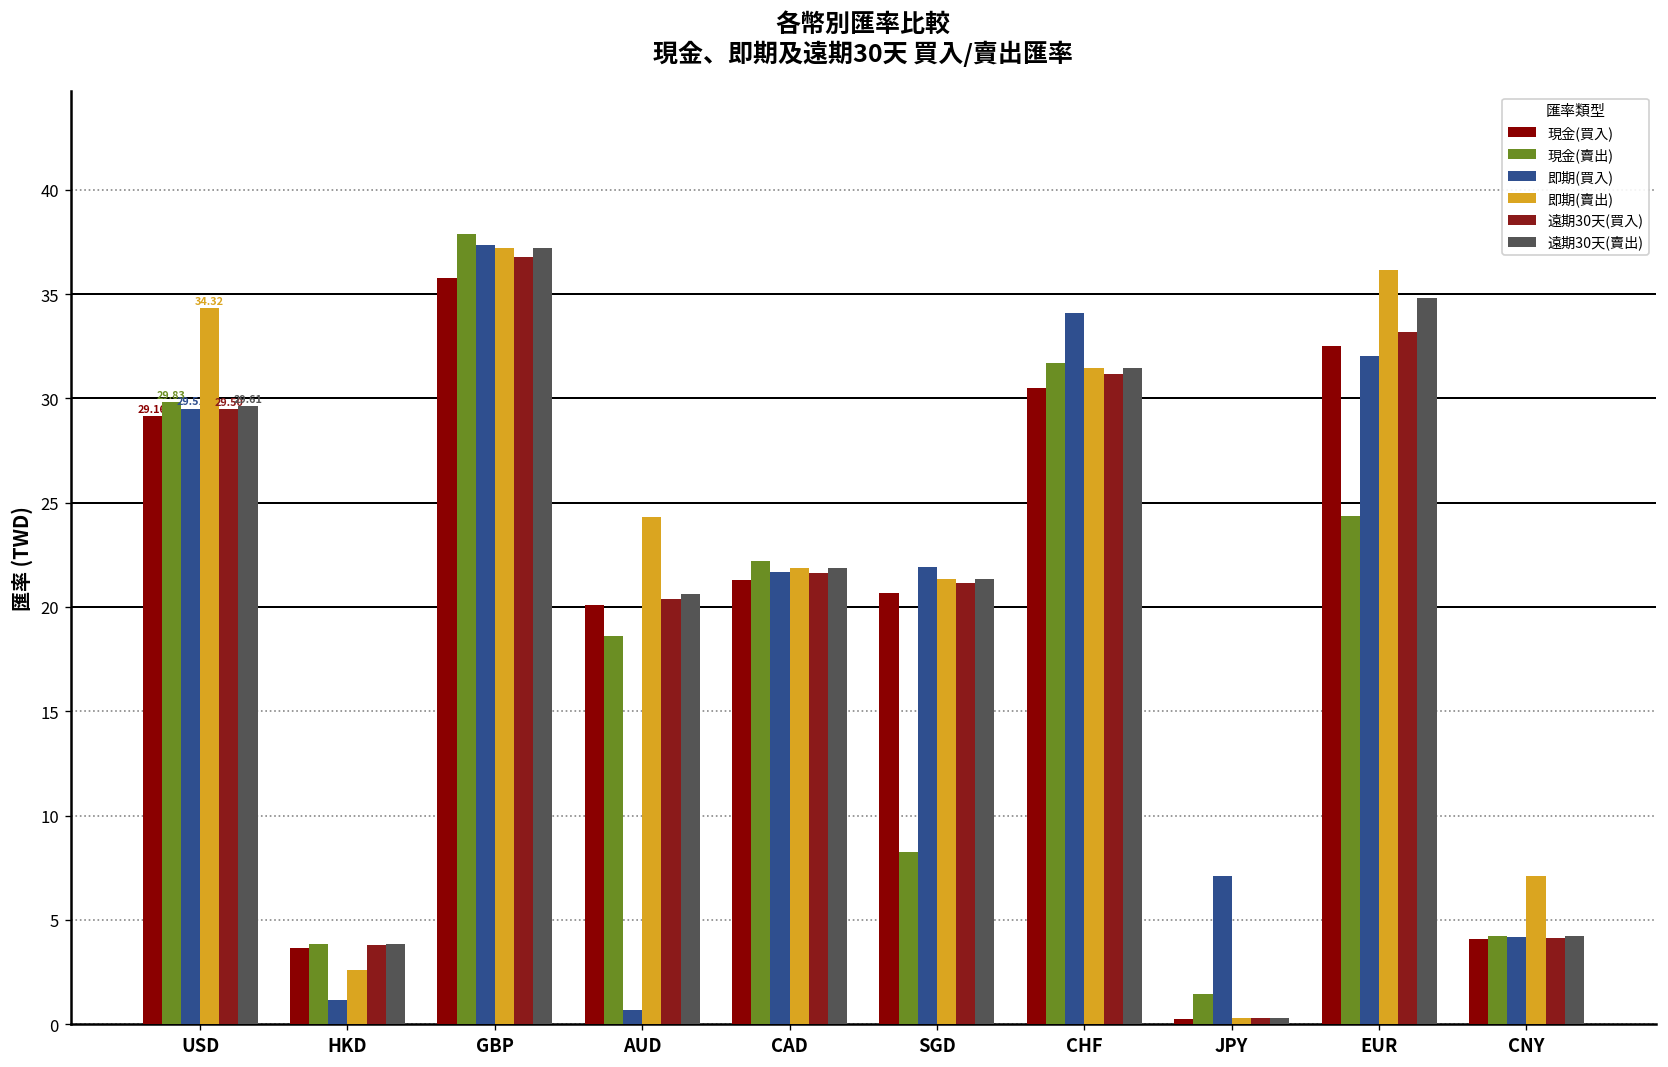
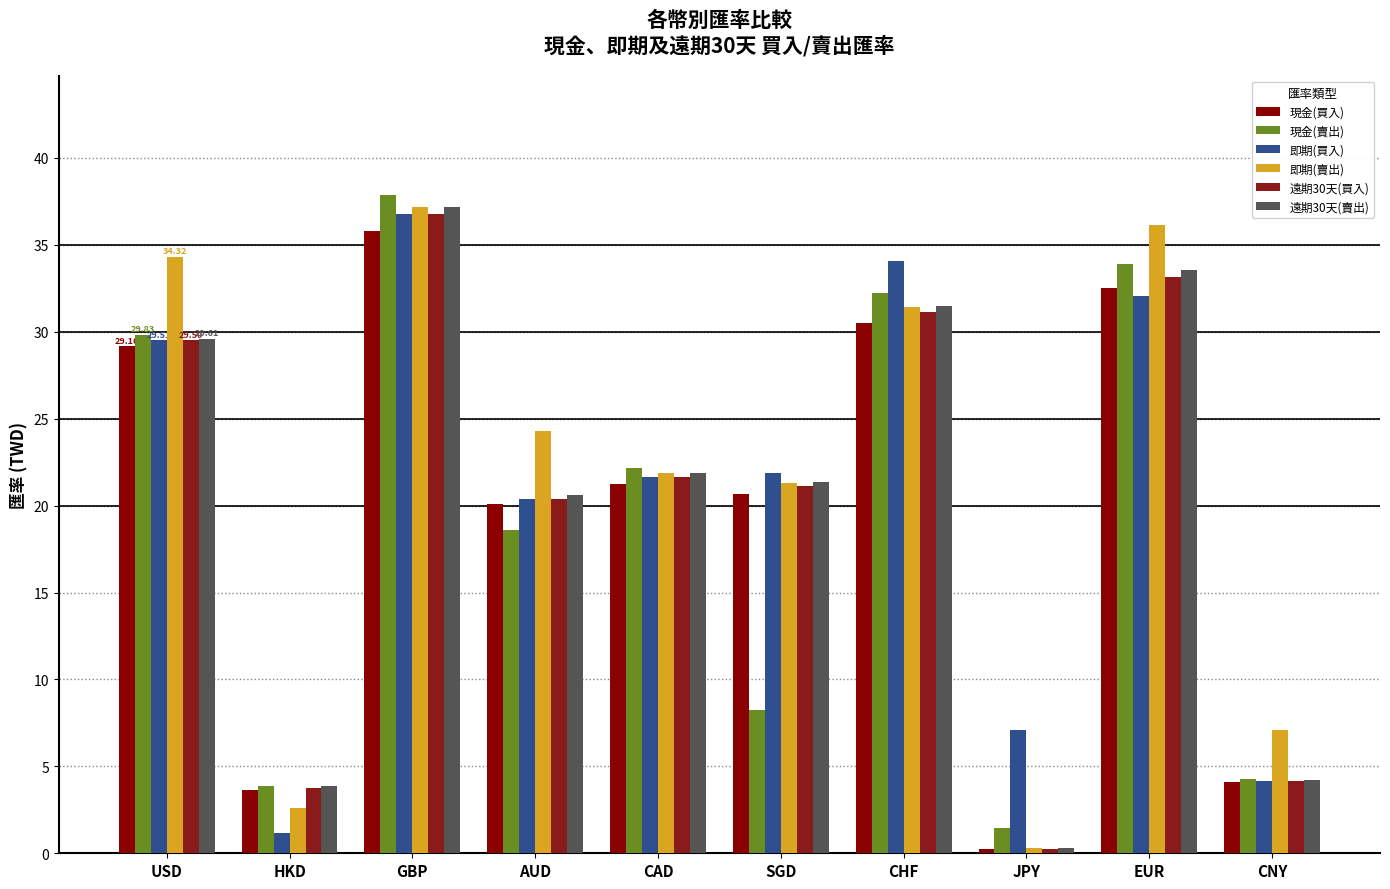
即期(買入), GBP: 37.3 -> 36.8
即期(買入), AUD: 0.7 -> 20.4
現金(賣出), CHF: 31.7 -> 32.3
現金(賣出), EUR: 24.4 -> 33.9
遠期30天(賣出), EUR: 34.8 -> 33.6
